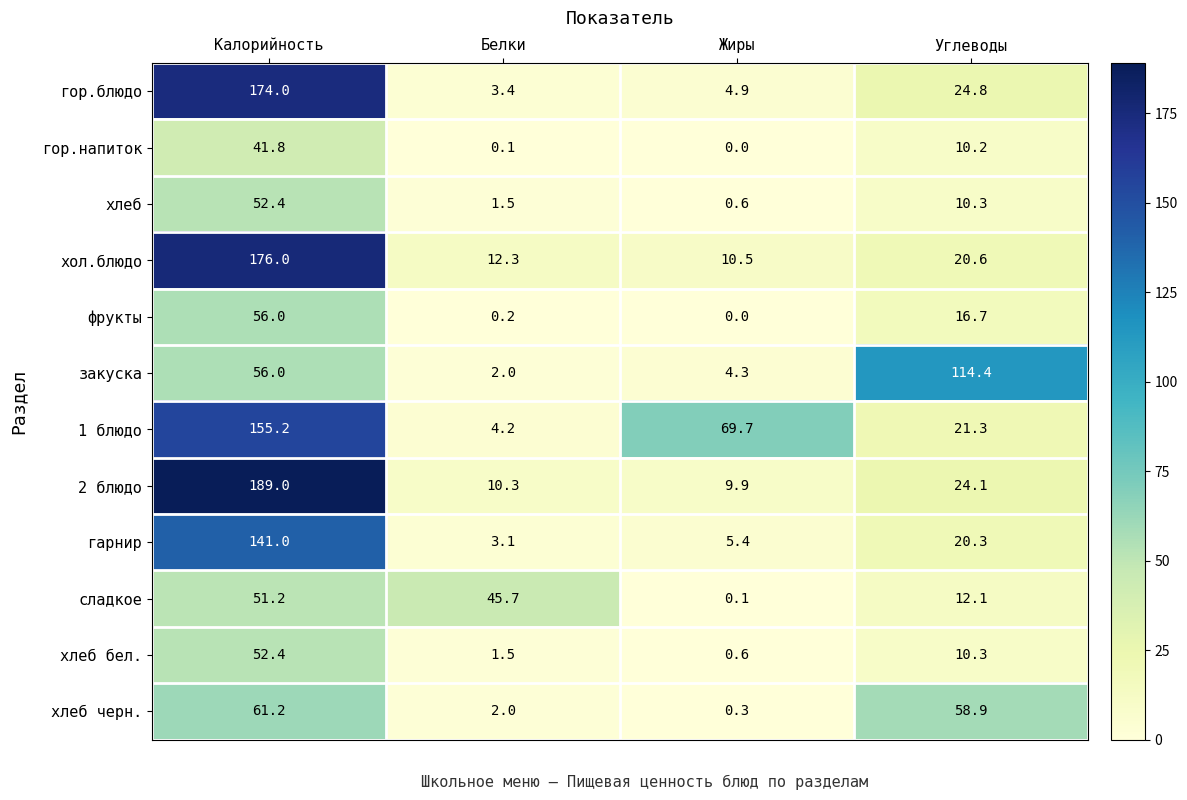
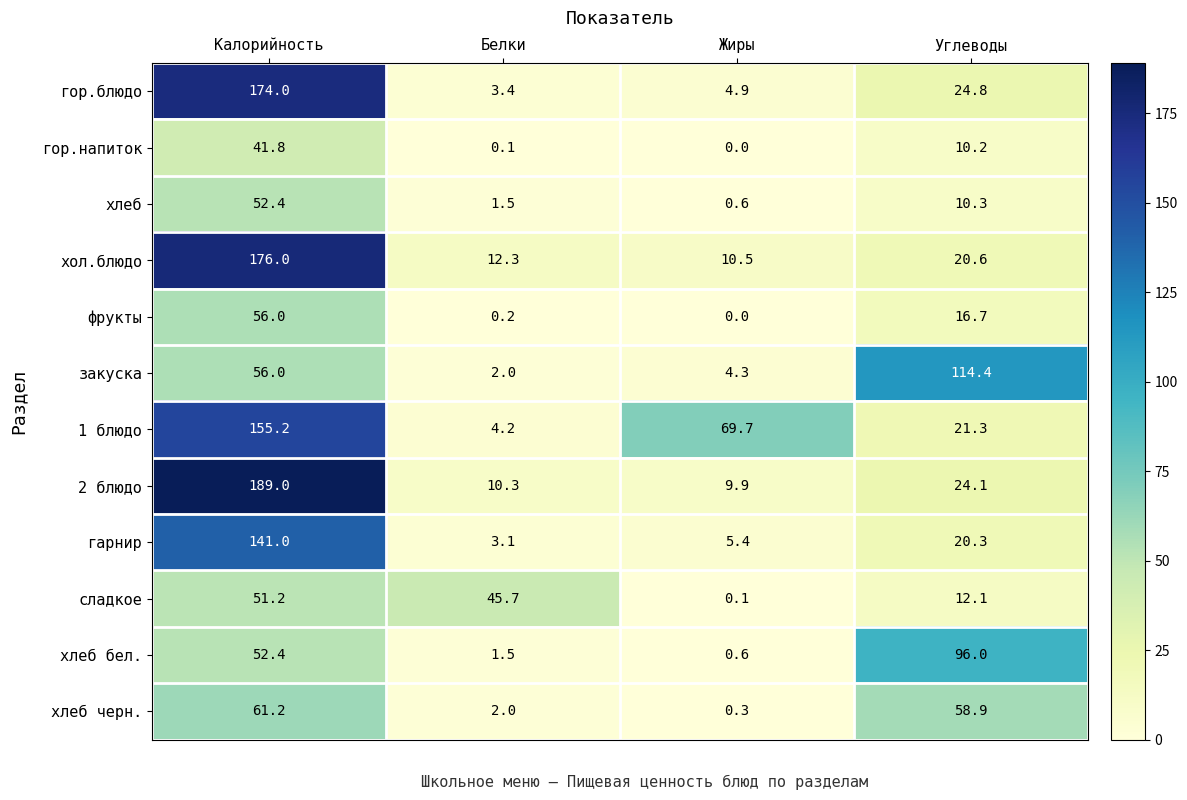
хлеб бел., Углеводы: 10.3 -> 96.0
